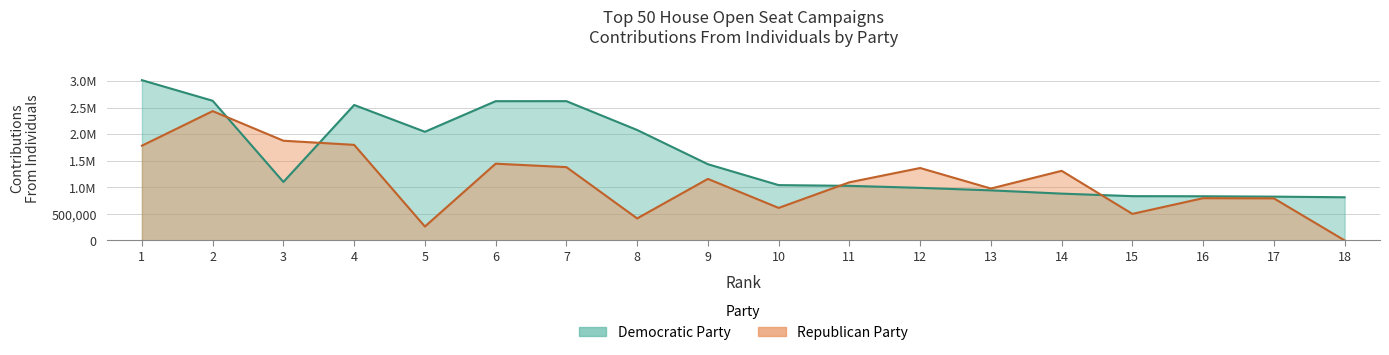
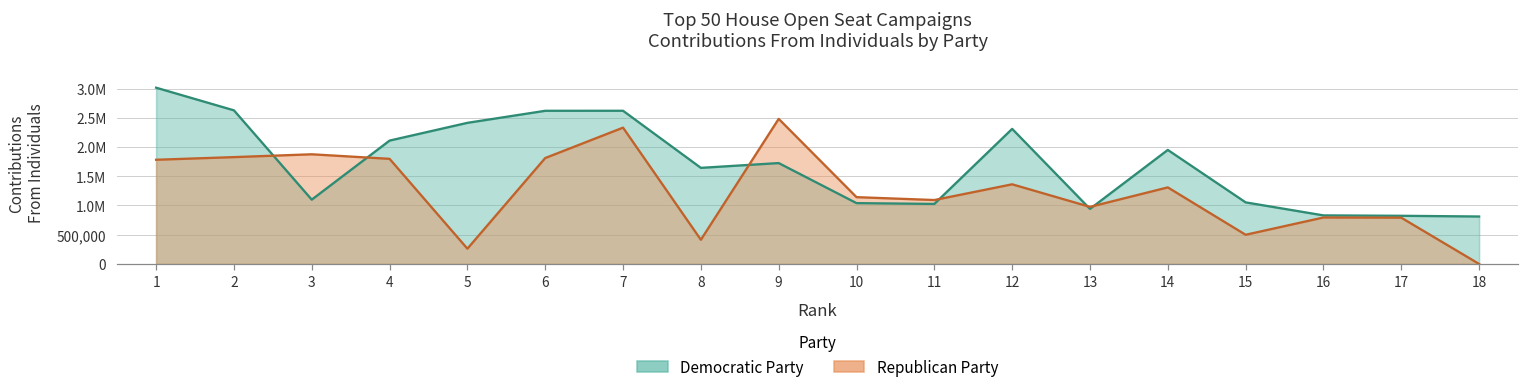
Republican Party, 2: 2,400,000 -> 1,800,000
Democratic Party, 4: 2,500,000 -> 2,100,000
Democratic Party, 5: 2,000,000 -> 2,400,000
Republican Party, 6: 1,400,000 -> 1,800,000
Republican Party, 7: 1,400,000 -> 2,300,000
Democratic Party, 8: 2,100,000 -> 1,600,000
Democratic Party, 9: 1,400,000 -> 1,700,000
Republican Party, 9: 1,200,000 -> 2,500,000
Republican Party, 10: 600,000 -> 1,100,000
Democratic Party, 12: 1,000,000 -> 2,300,000
Democratic Party, 14: 900,000 -> 2,000,000
Democratic Party, 15: 800,000 -> 1,100,000
